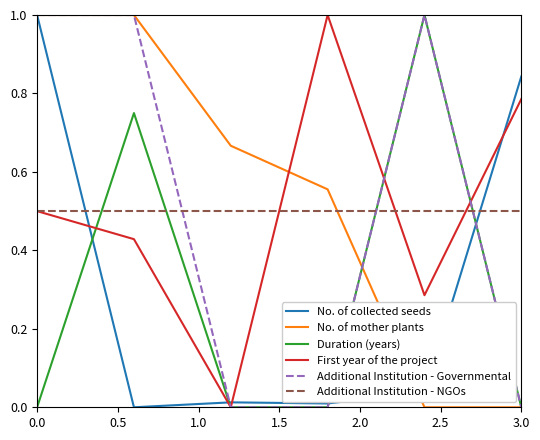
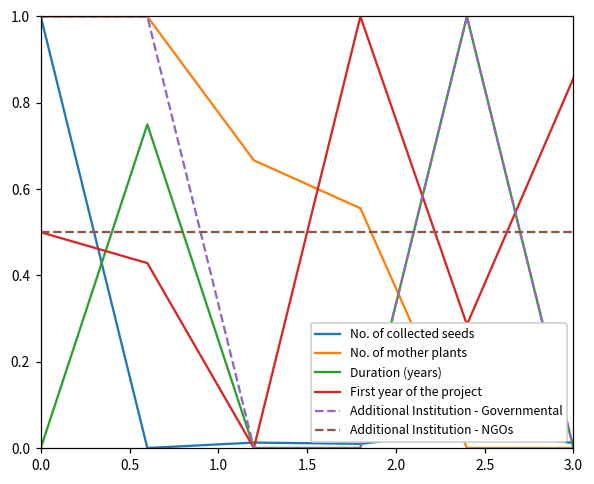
No. of collected seeds, 3.0: 0.84 -> 0.01
First year of the project, 3.0: 0.79 -> 0.86
